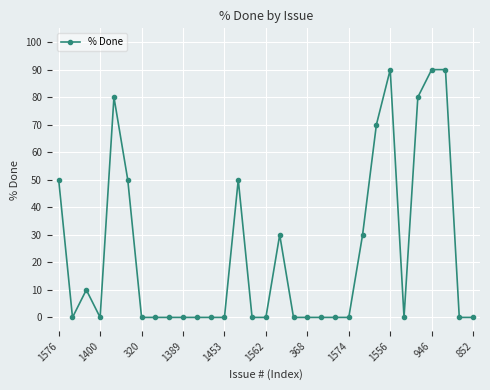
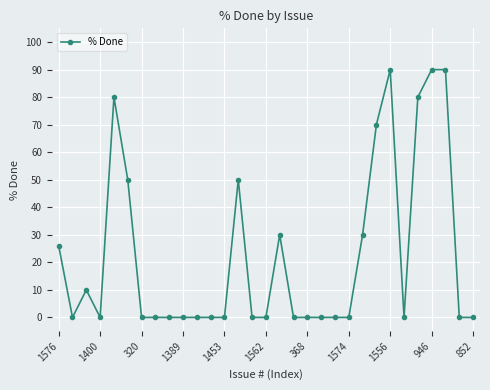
1576: 50 -> 26
